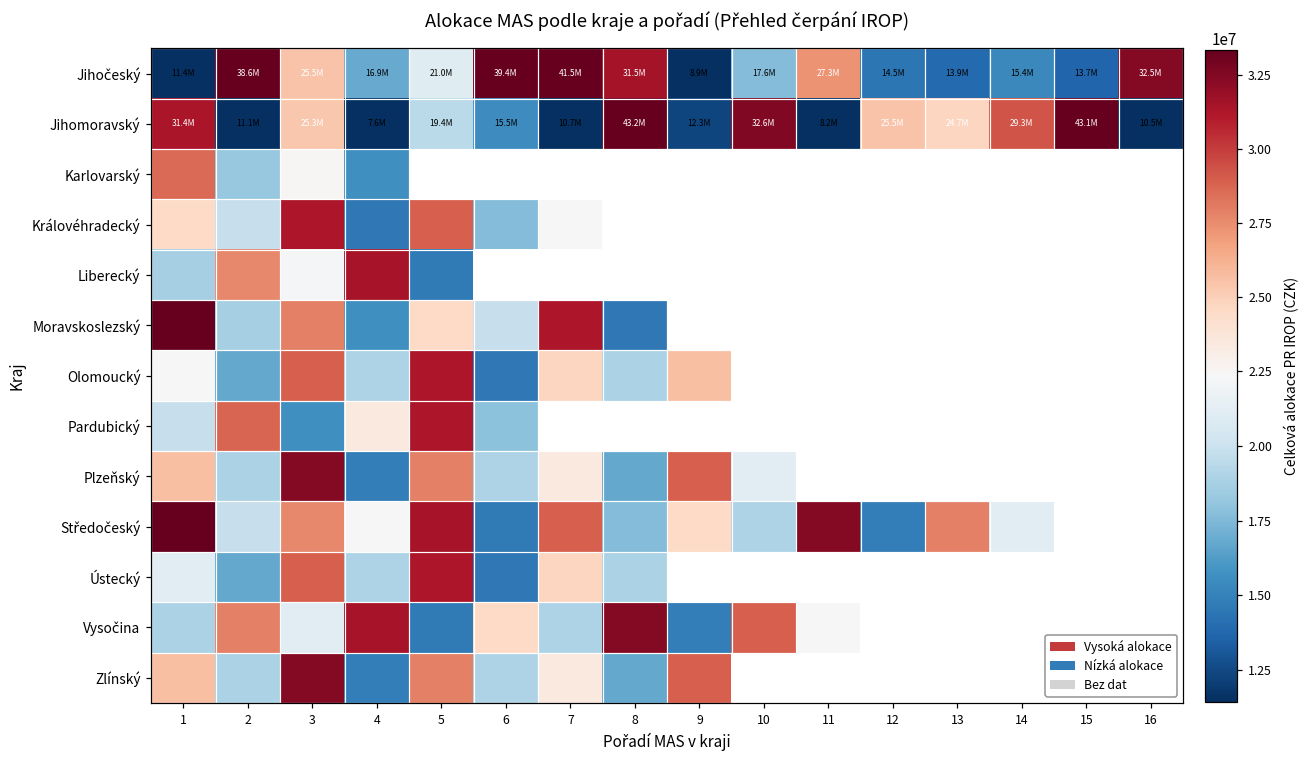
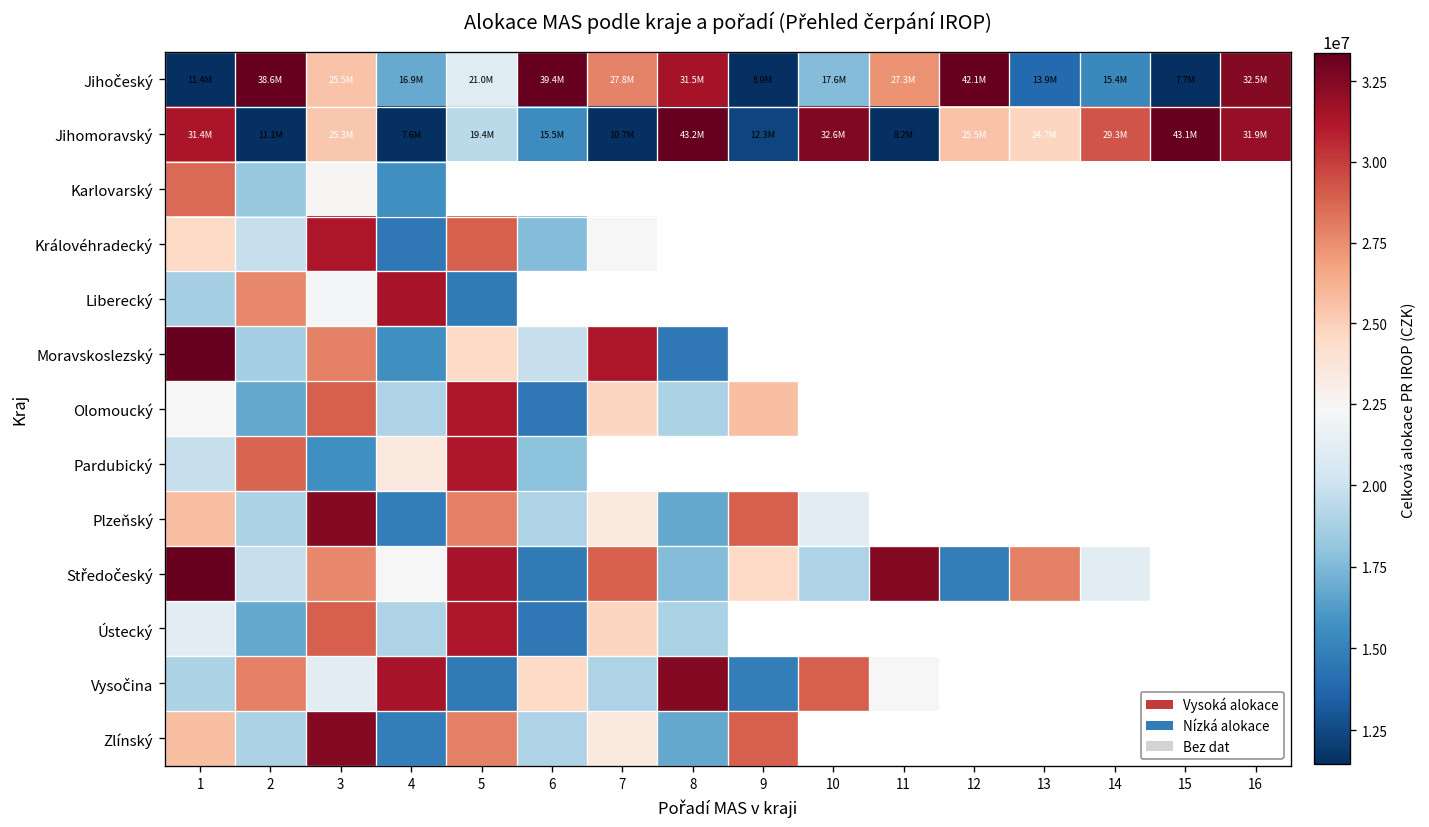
Jihočeský, 7: 41.5M -> 27.8M
Jihočeský, 12: 14.5M -> 42.1M
Jihočeský, 15: 13.7M -> 7.7M
Jihomoravský, 16: 10.5M -> 31.9M
